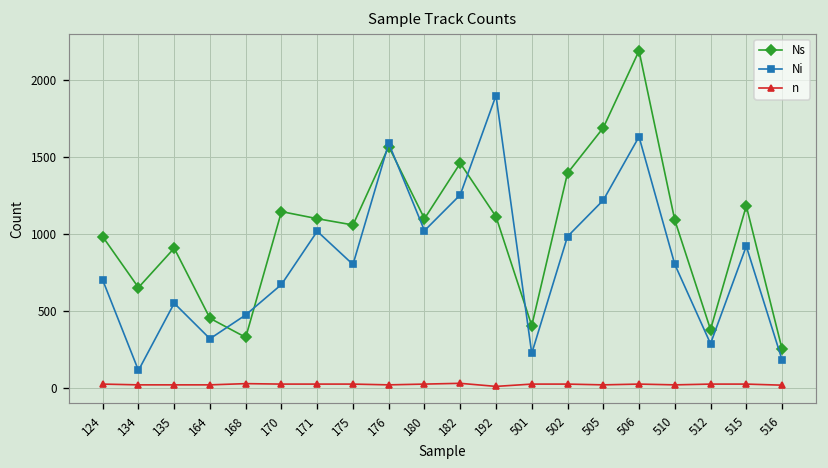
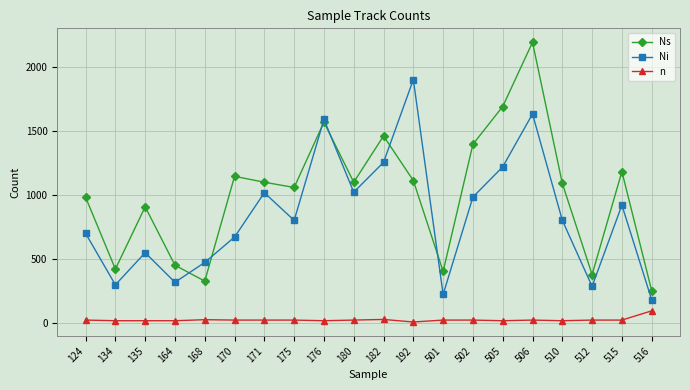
Ns, 134: 650 -> 420
Ni, 134: 110 -> 300
n, 516: 20 -> 100
